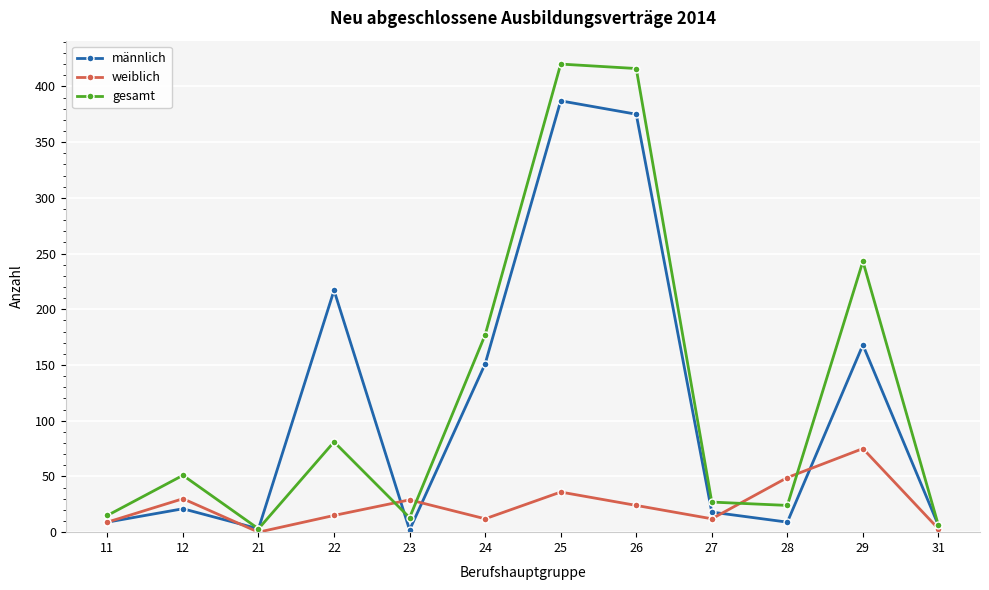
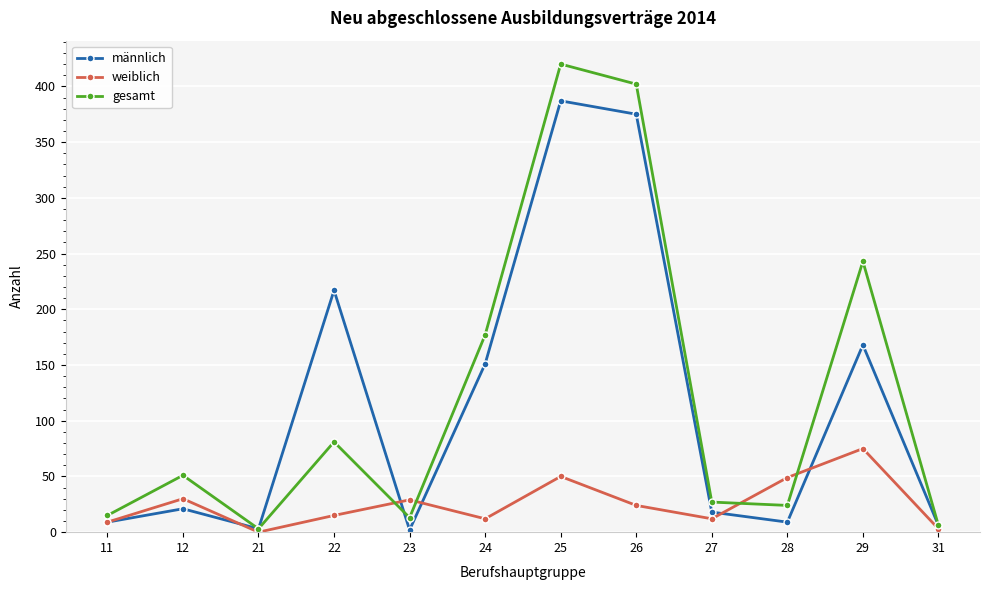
weiblich, 25: 36 -> 50
gesamt, 26: 416 -> 402
